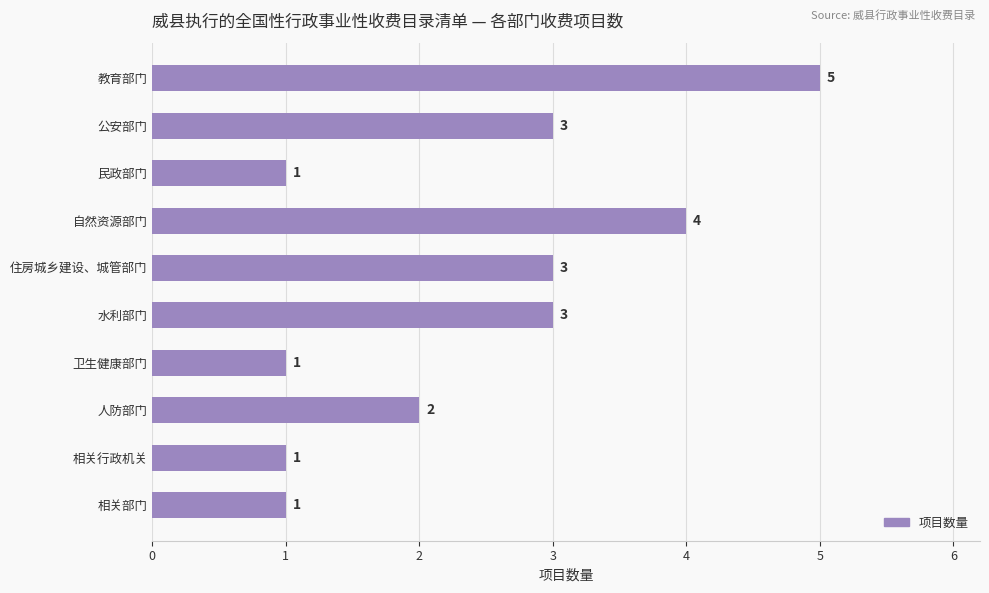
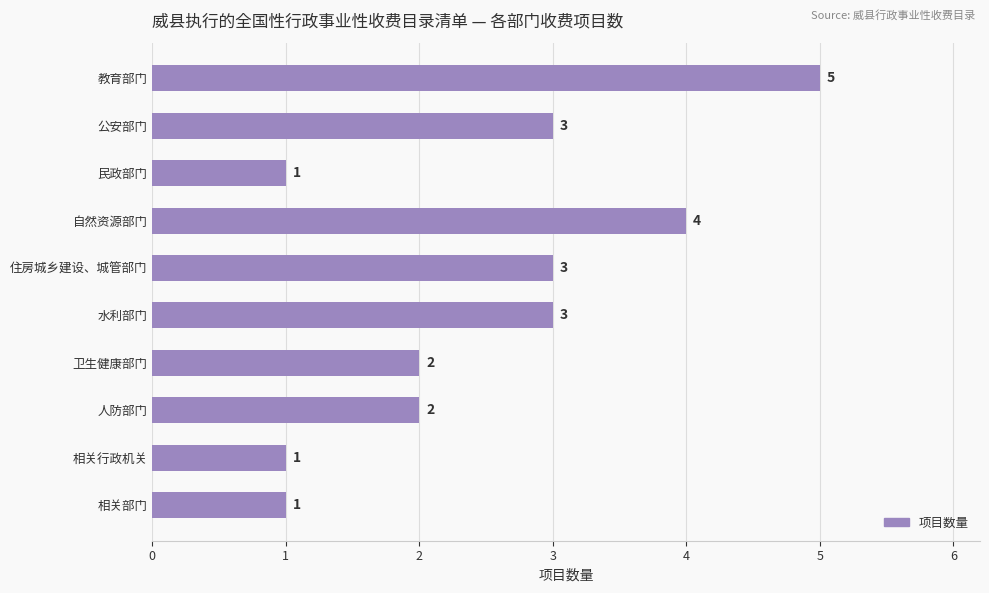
卫生健康部门: 1 -> 2
